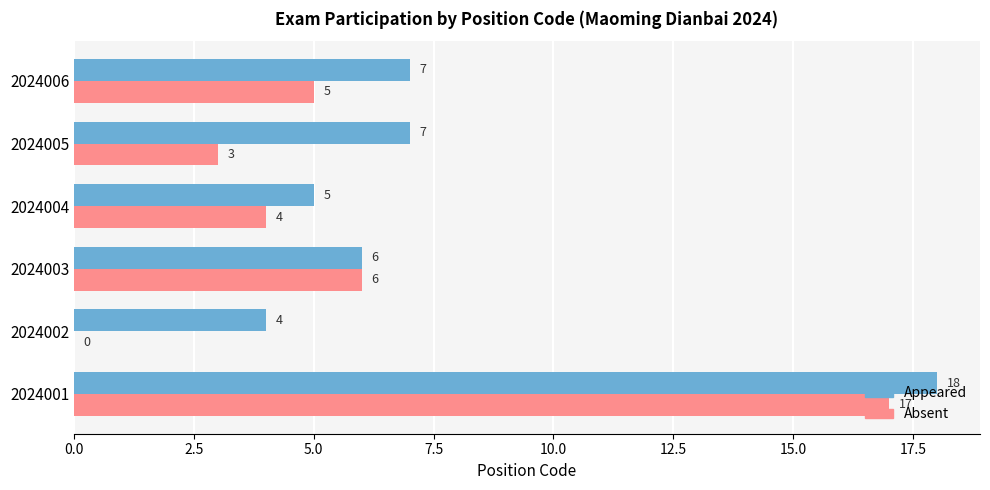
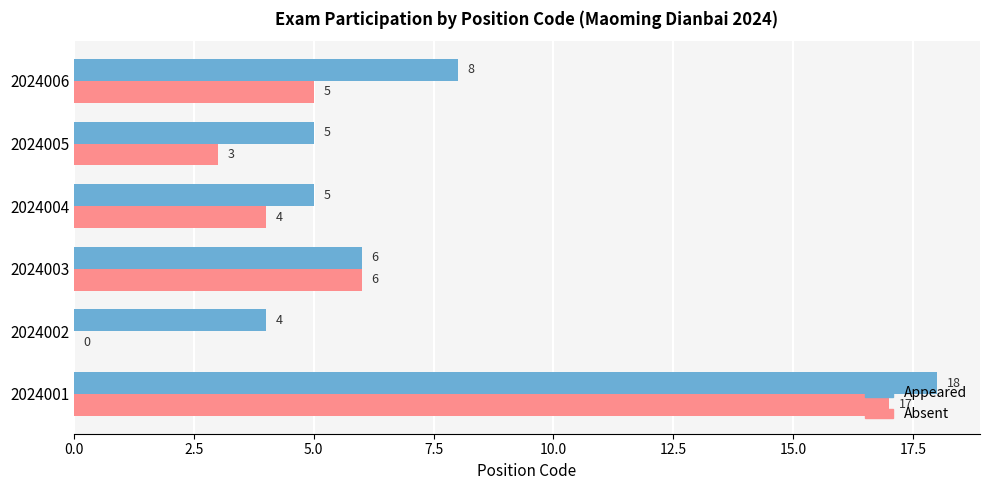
Appeared, 2024006: 7 -> 8
Appeared, 2024005: 7 -> 5
